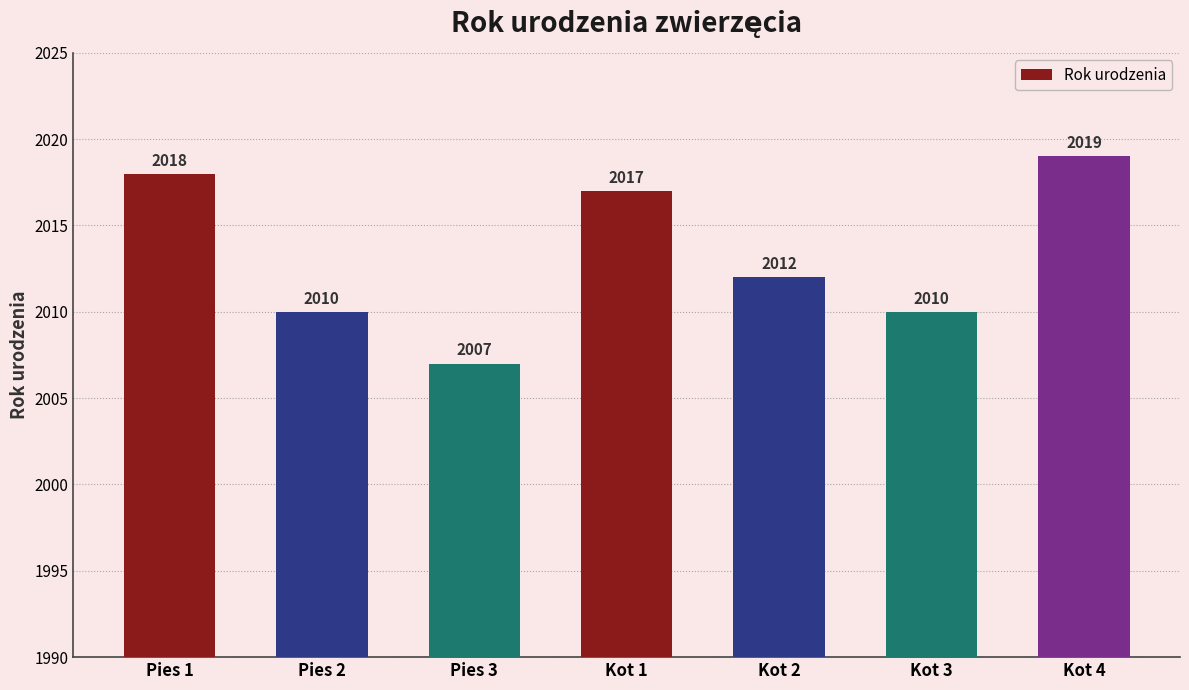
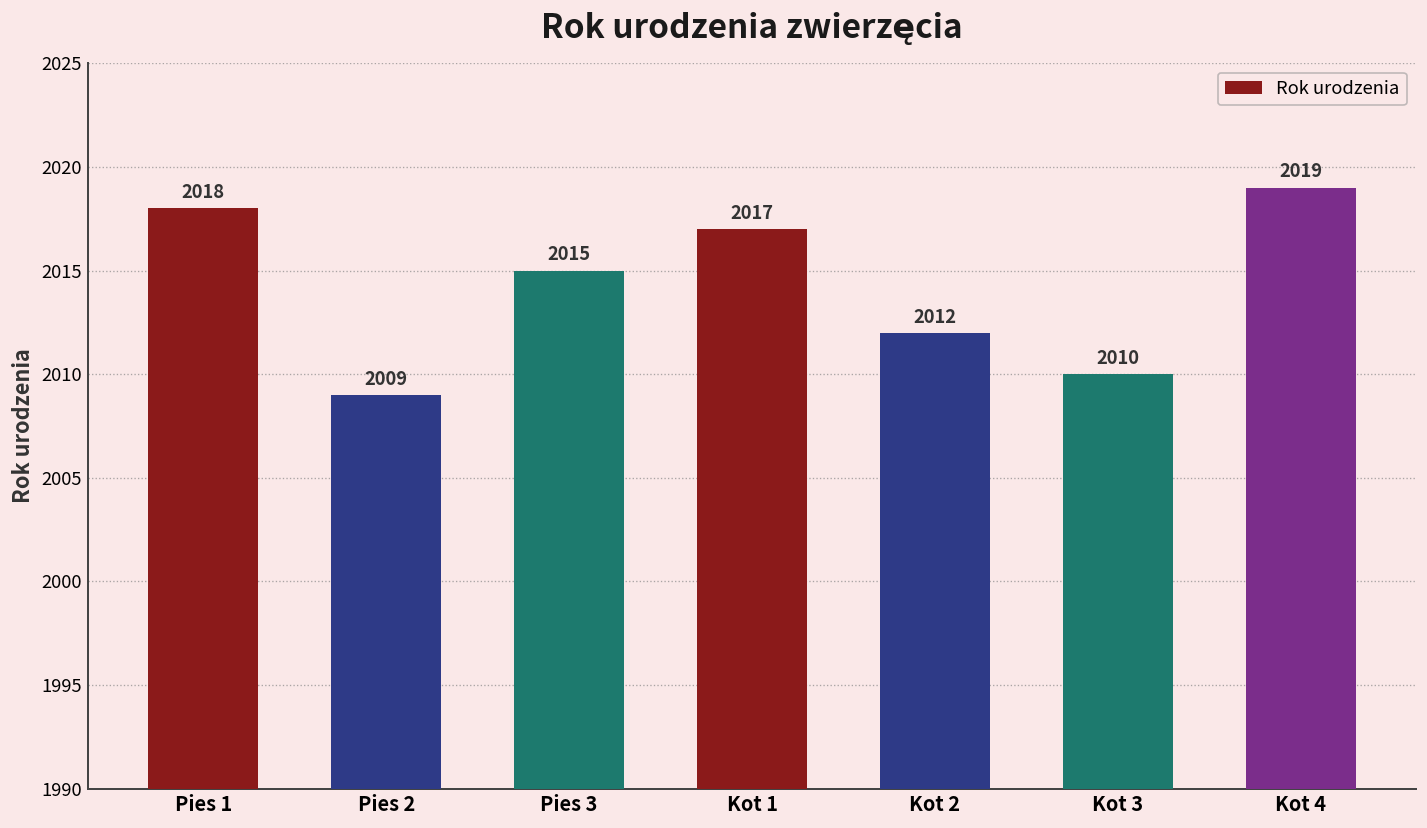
Pies 2: 2010 -> 2009
Pies 3: 2007 -> 2015
